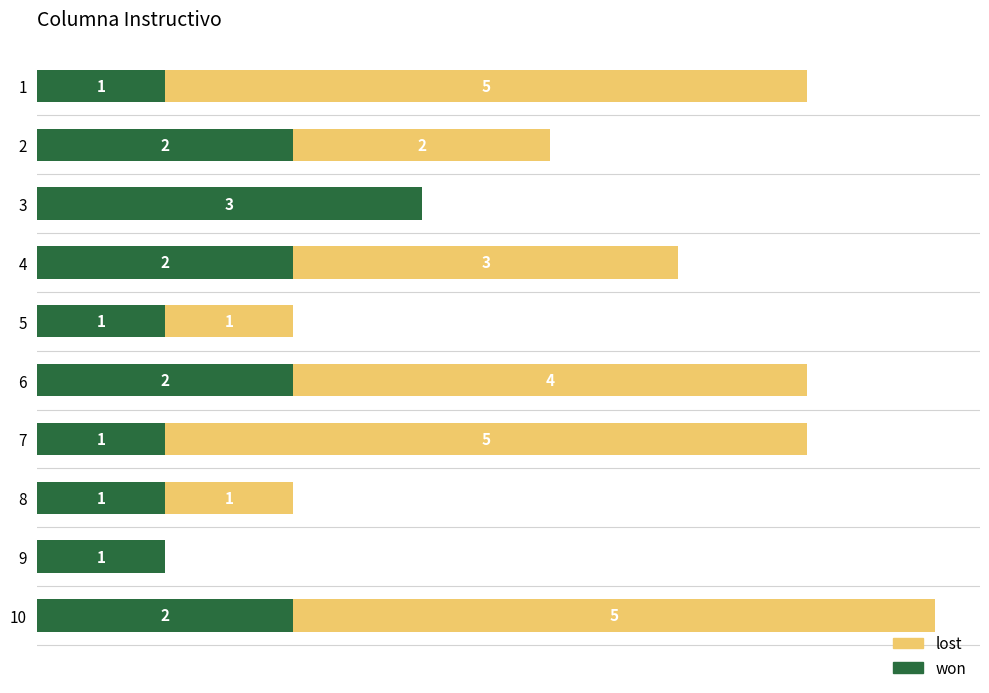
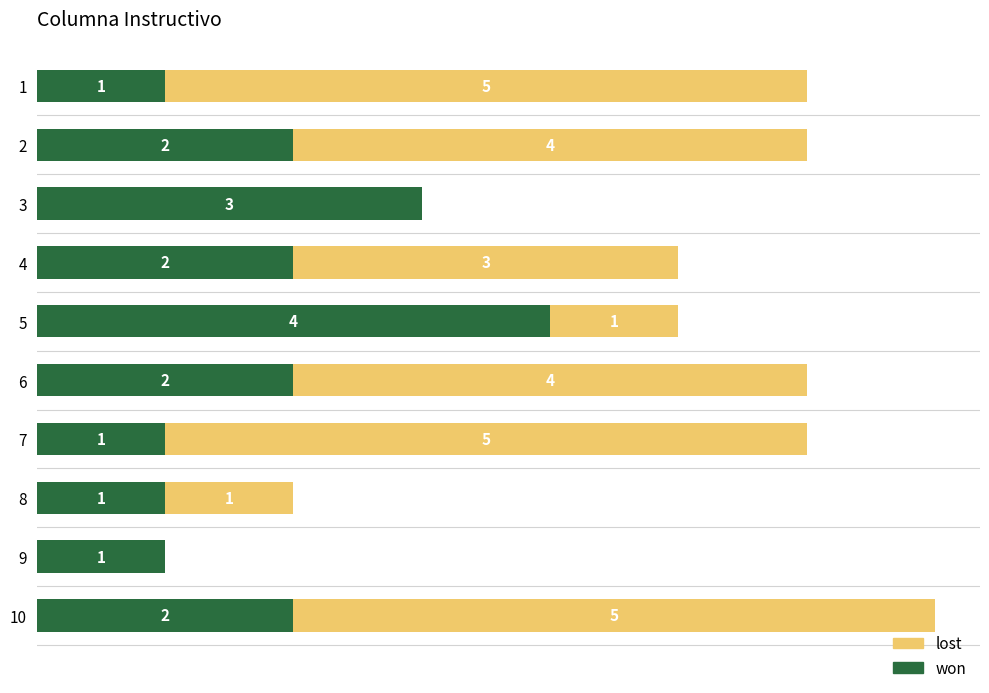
lost, 2: 2 -> 4
won, 5: 1 -> 4
